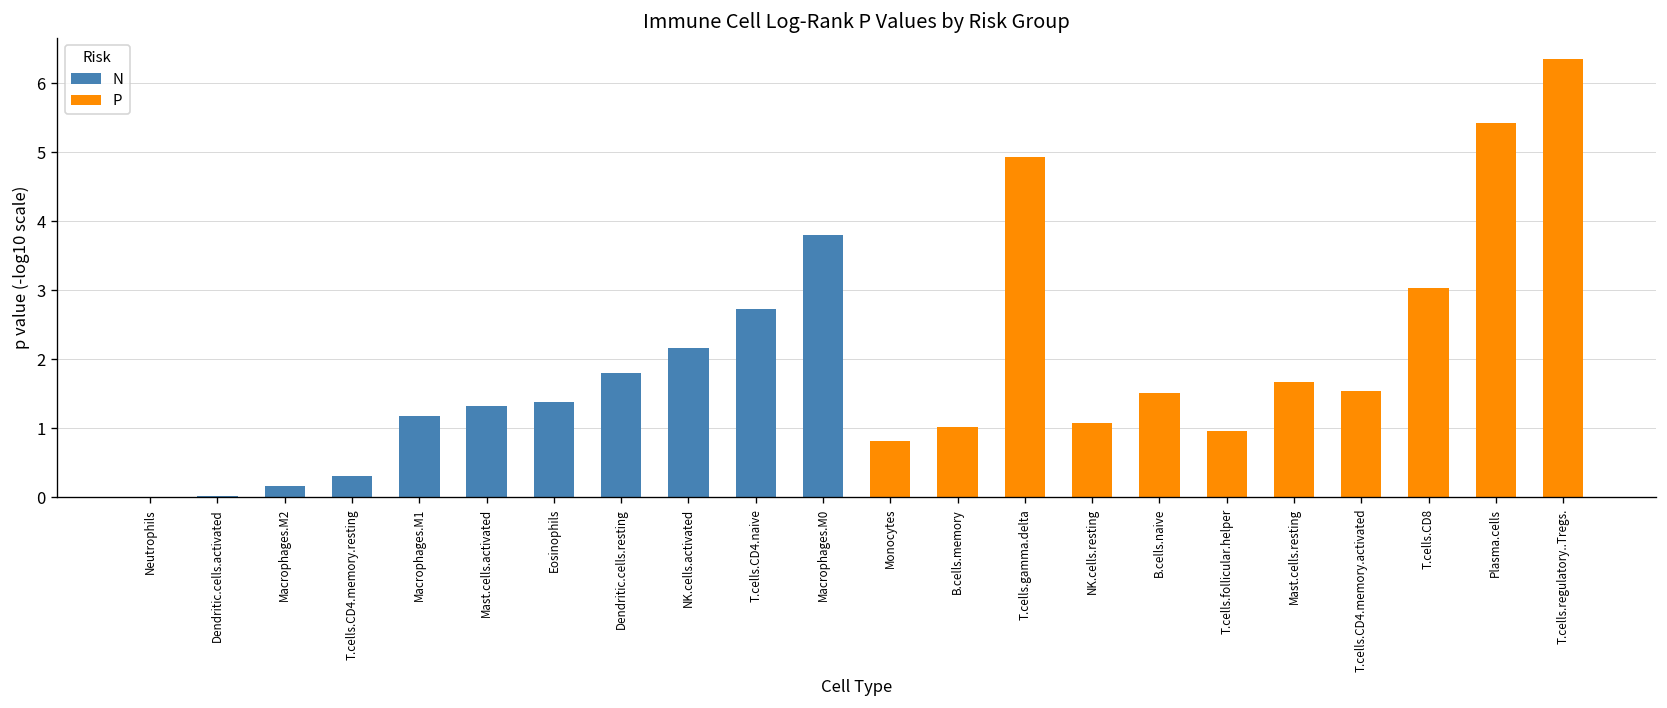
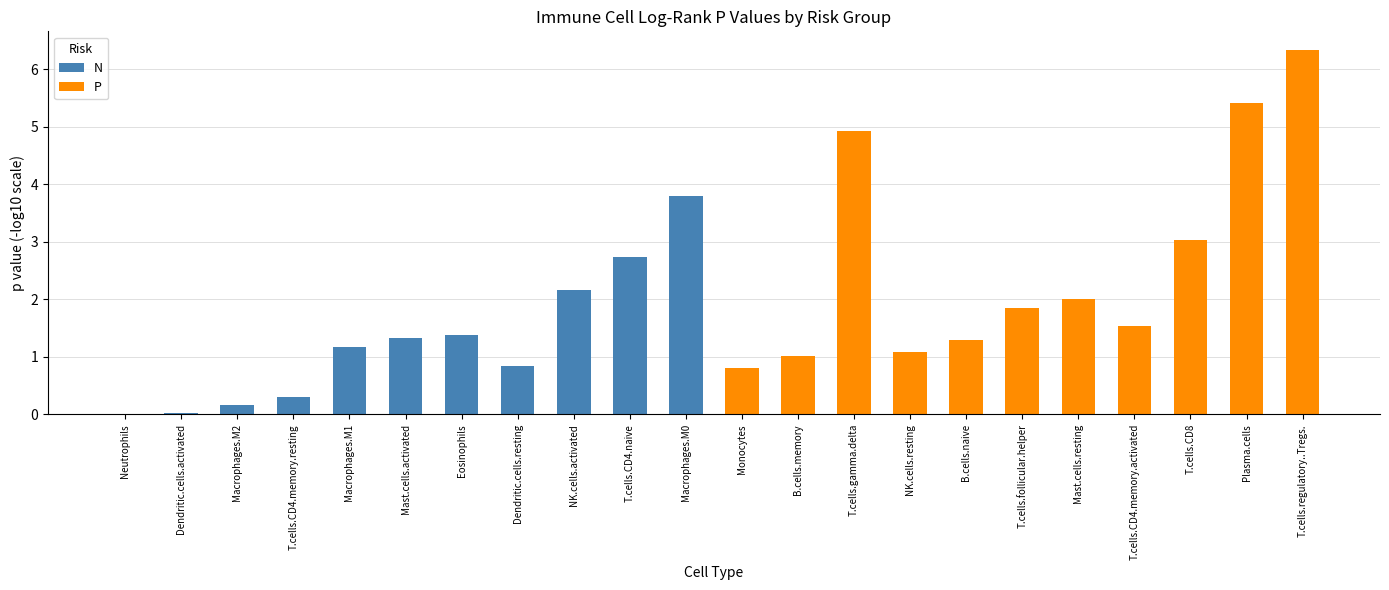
N, Dendritic.cells.resting: 1.8 -> 0.8
P, B.cells.naive: 1.5 -> 1.3
P, T.cells.follicular.helper: 1.0 -> 1.9
P, Mast.cells.resting: 1.7 -> 2.0
